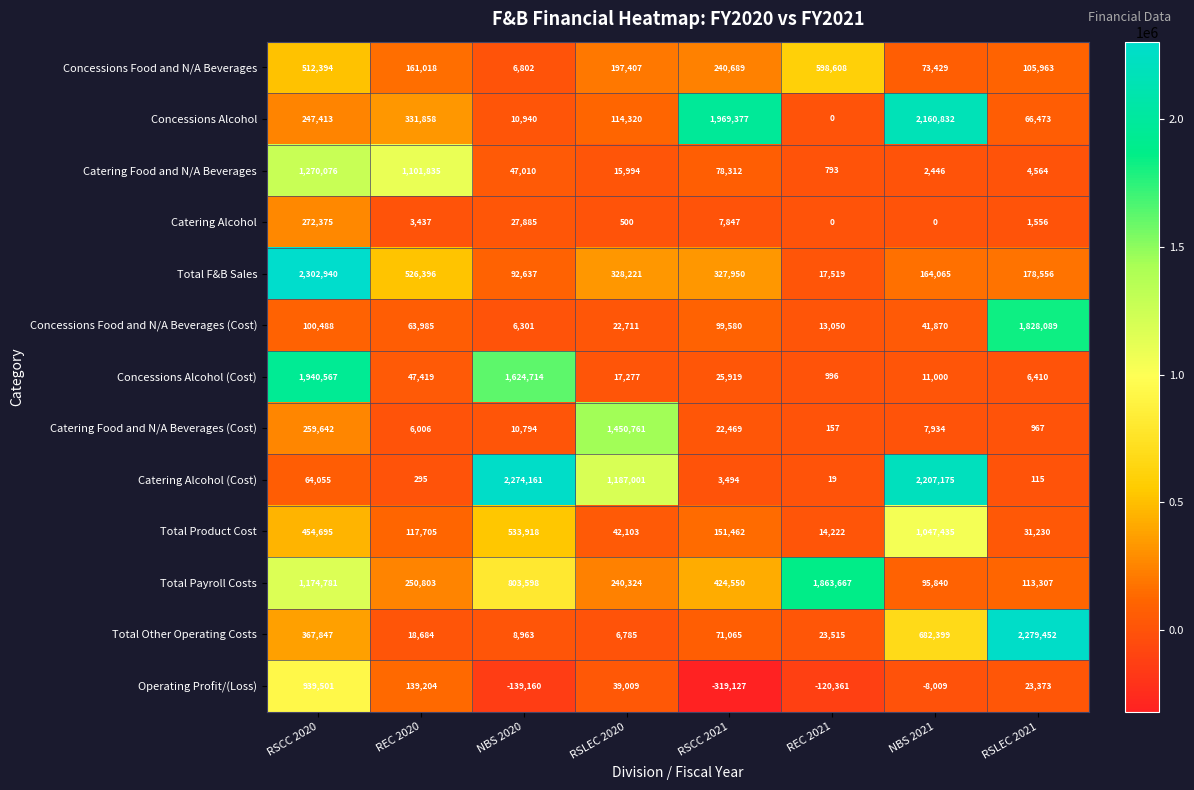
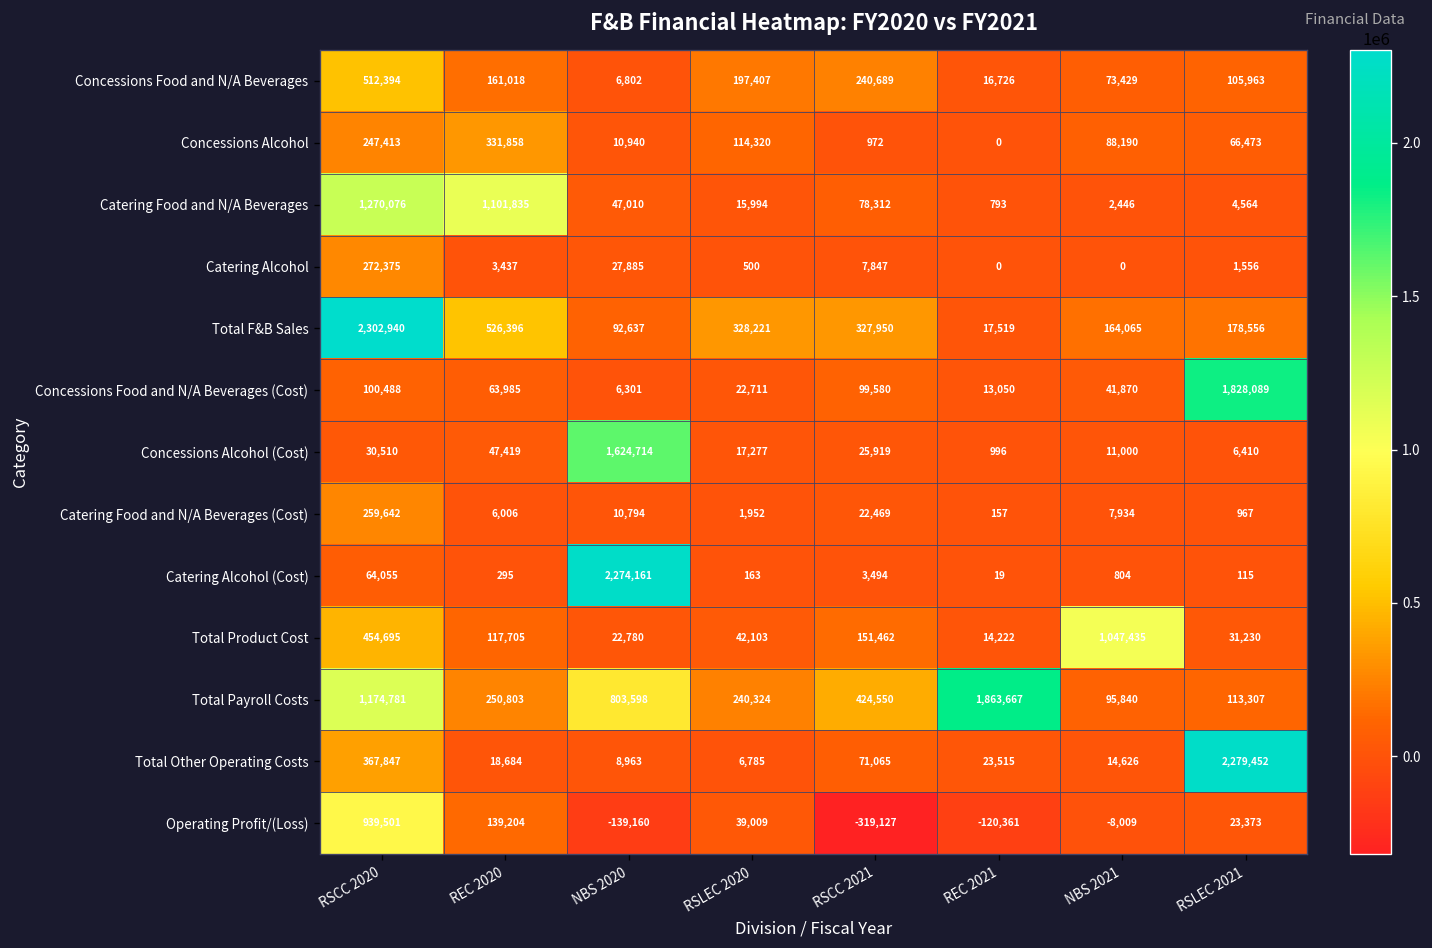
Concessions Food and N/A Beverages, REC 2021: 598,608 -> 16,726
Concessions Alcohol, RSCC 2021: 1,969,377 -> 972
Concessions Alcohol, NBS 2021: 2,160,832 -> 88,190
Concessions Alcohol (Cost), RSCC 2020: 1,940,567 -> 30,510
Catering Food and N/A Beverages (Cost), RSLEC 2020: 1,450,761 -> 1,952
Catering Alcohol (Cost), RSLEC 2020: 1,187,001 -> 163
Catering Alcohol (Cost), NBS 2021: 2,207,175 -> 804
Total Product Cost, NBS 2020: 533,918 -> 22,780
Total Other Operating Costs, NBS 2021: 682,399 -> 14,626
